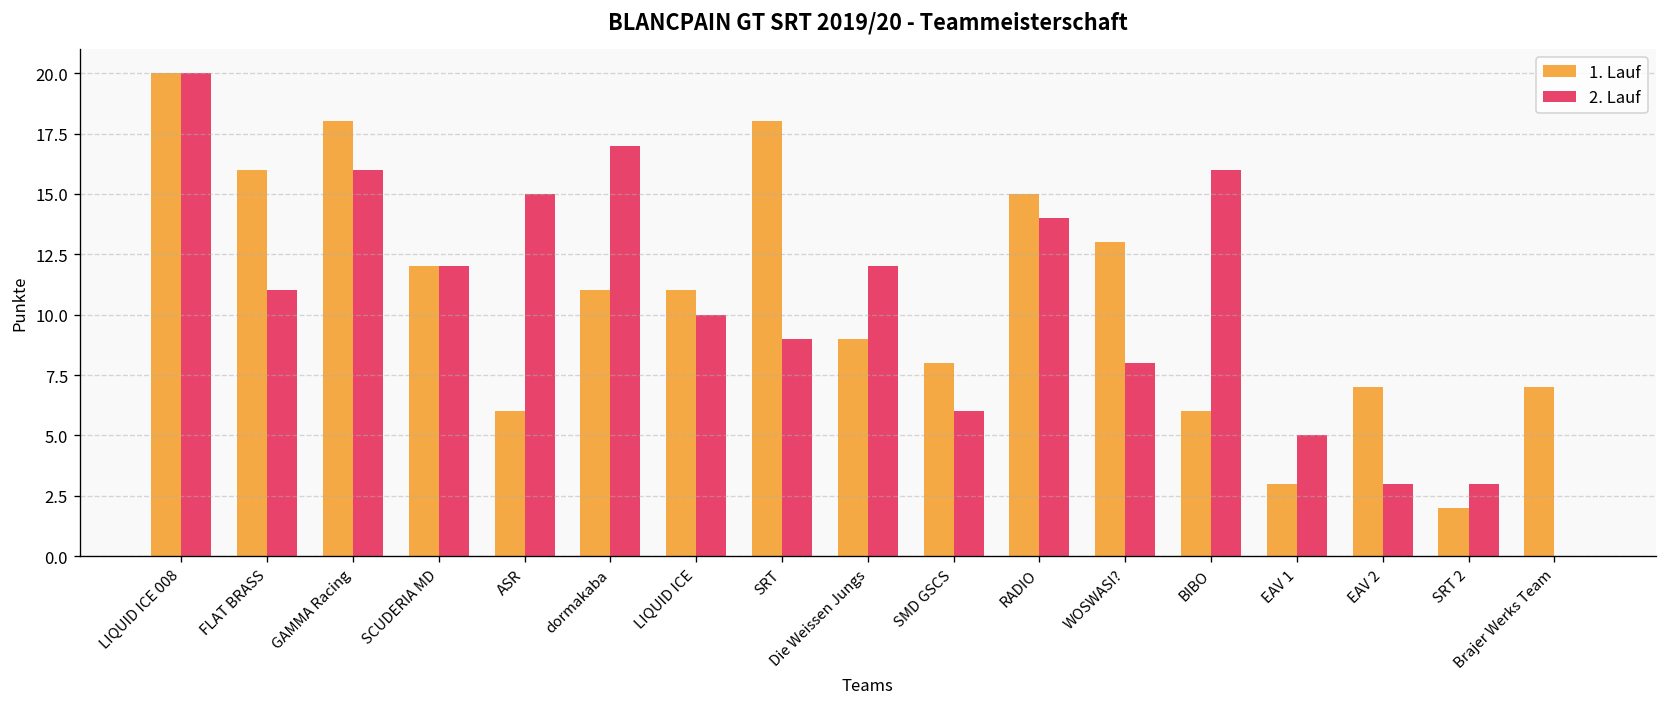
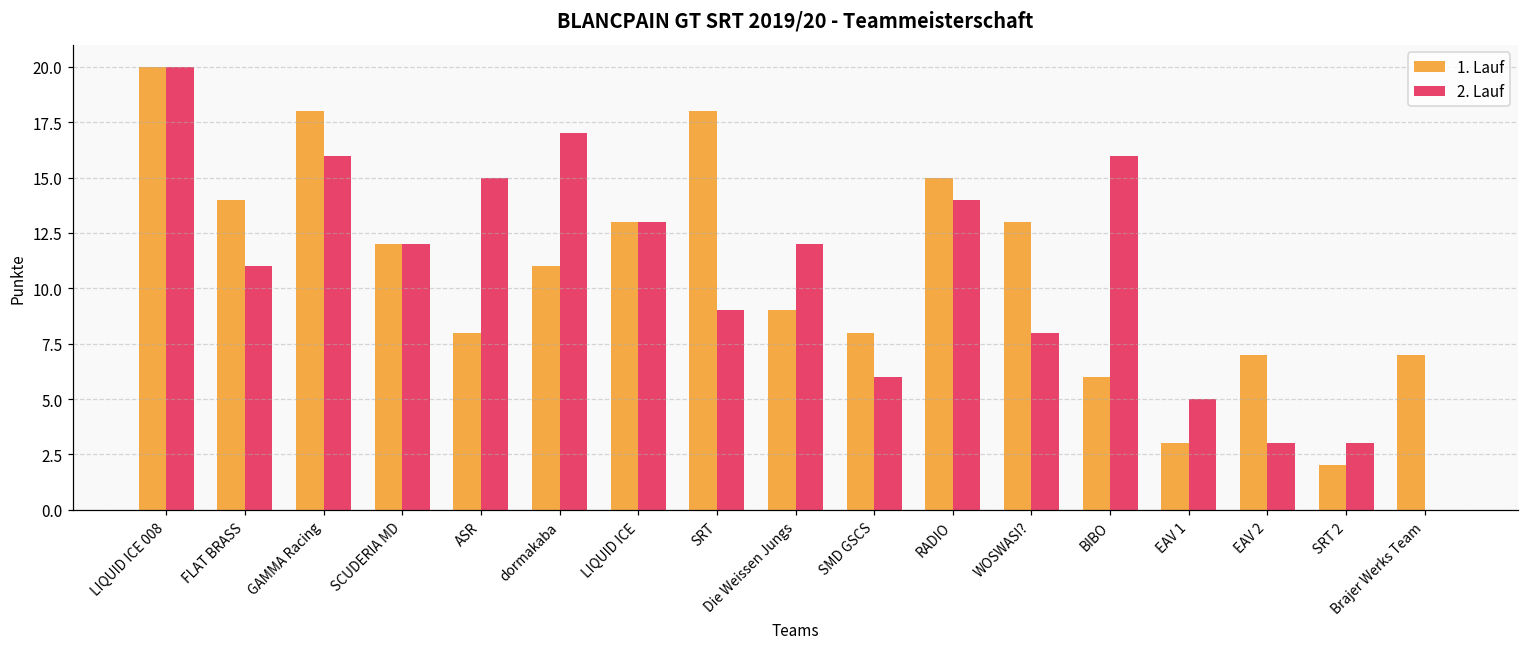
1. Lauf, FLAT BRASS: 16 -> 14
1. Lauf, ASR: 6 -> 8
1. Lauf, LIQUID ICE: 11 -> 13
2. Lauf, LIQUID ICE: 10 -> 13
